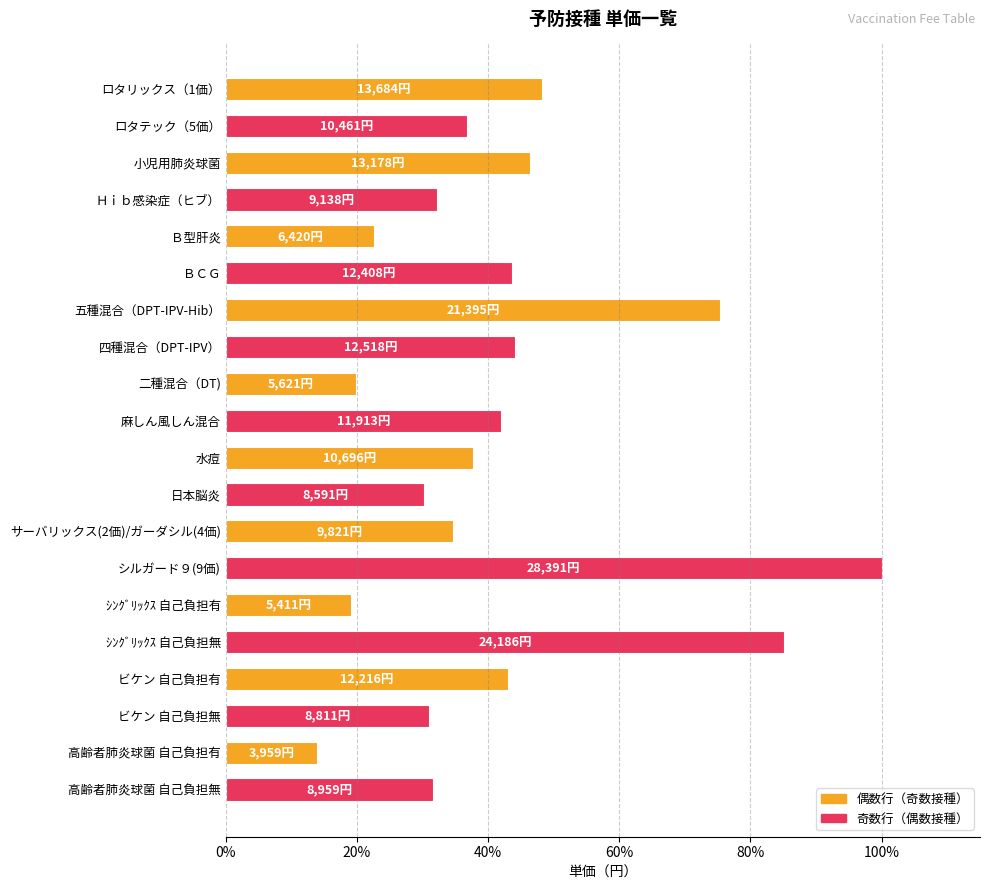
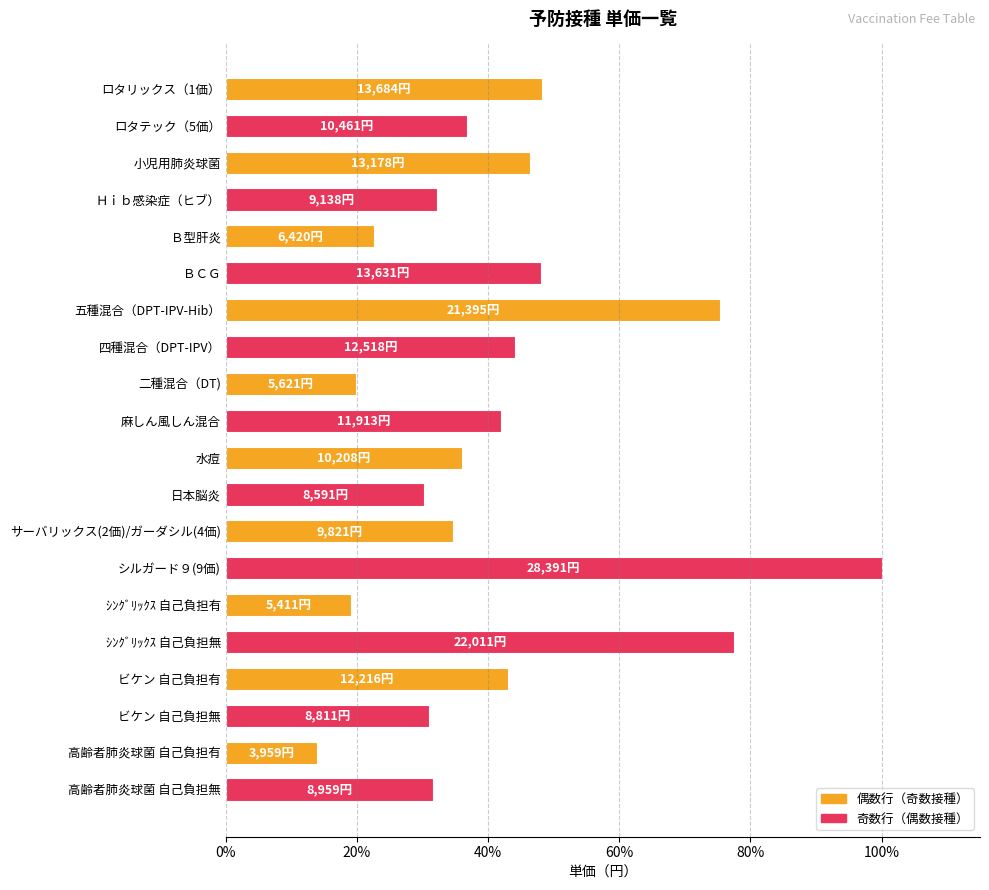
ＢＣＧ: 12,408円 -> 13,631円
水痘: 10,696円 -> 10,208円
ｼﾝｸﾞﾘｯｸｽ 自己負担無: 24,186円 -> 22,011円
